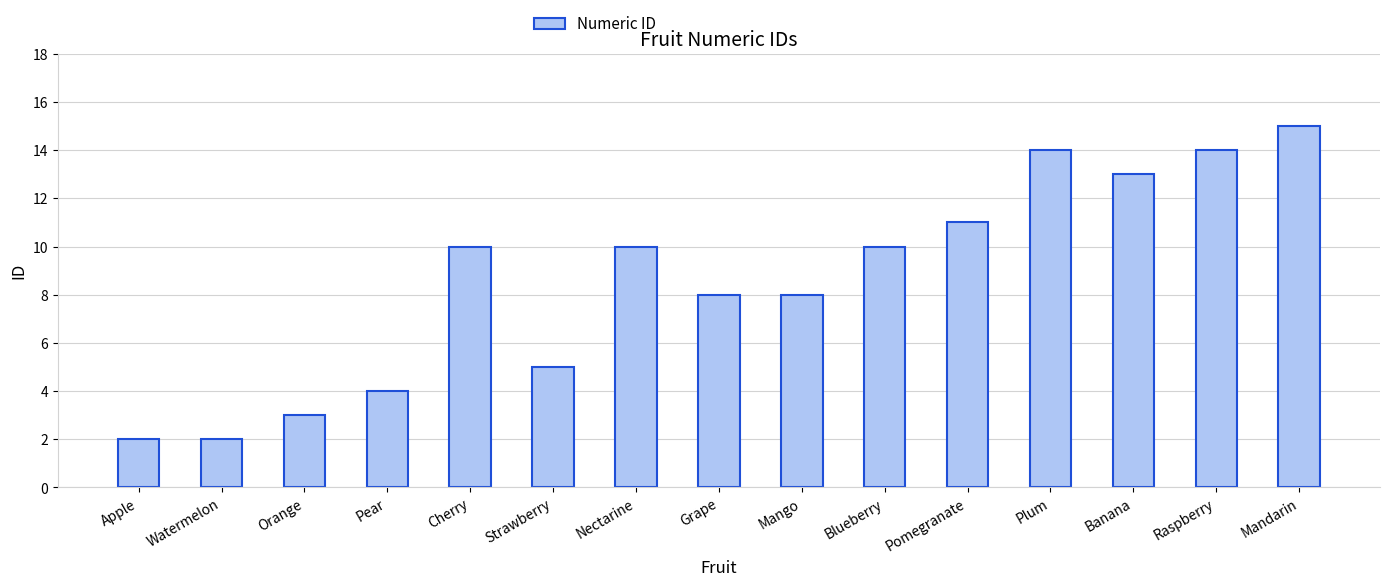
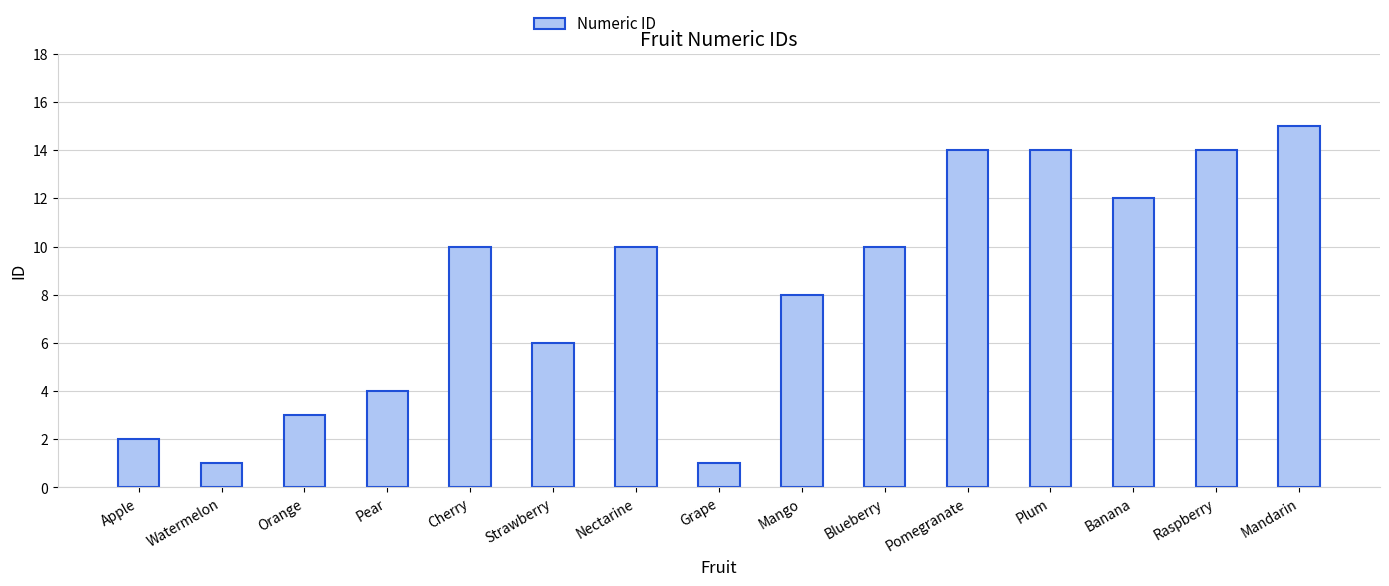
Watermelon: 2 -> 1
Strawberry: 5 -> 6
Grape: 8 -> 1
Pomegranate: 11 -> 14
Banana: 13 -> 12
